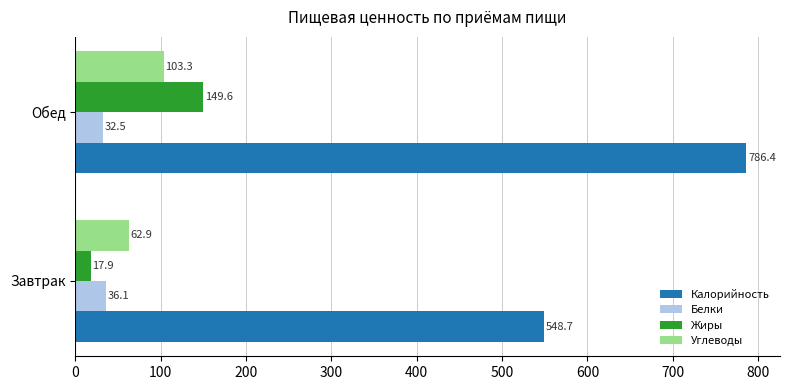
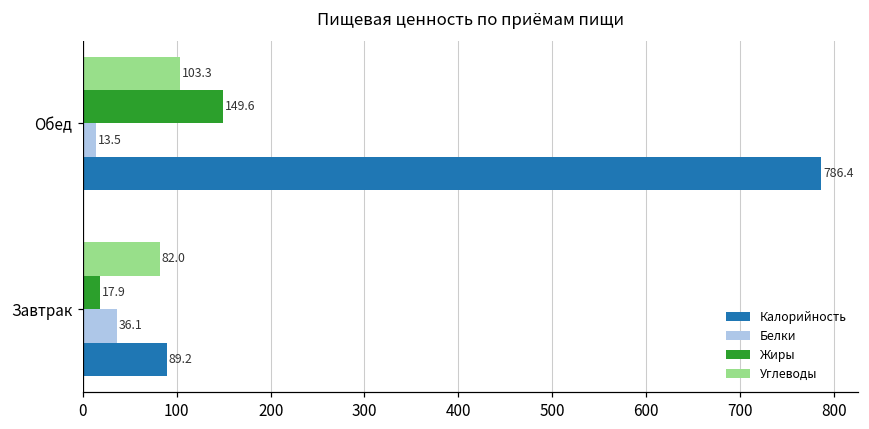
Белки, Обед: 32.5 -> 13.5
Углеводы, Завтрак: 62.9 -> 82.0
Калорийность, Завтрак: 548.7 -> 89.2
